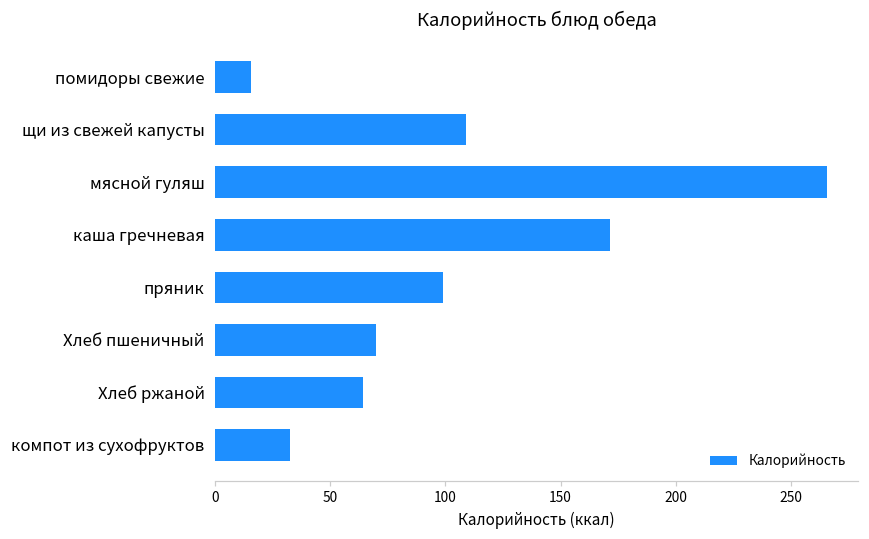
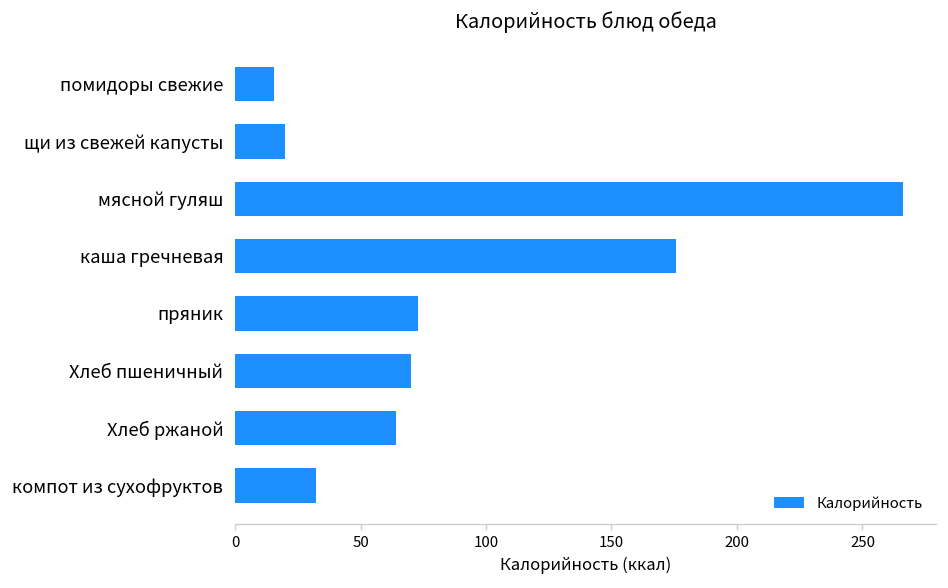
щи из свежей капусты: 109 -> 20
каша гречневая: 172 -> 176
пряник: 99 -> 73
